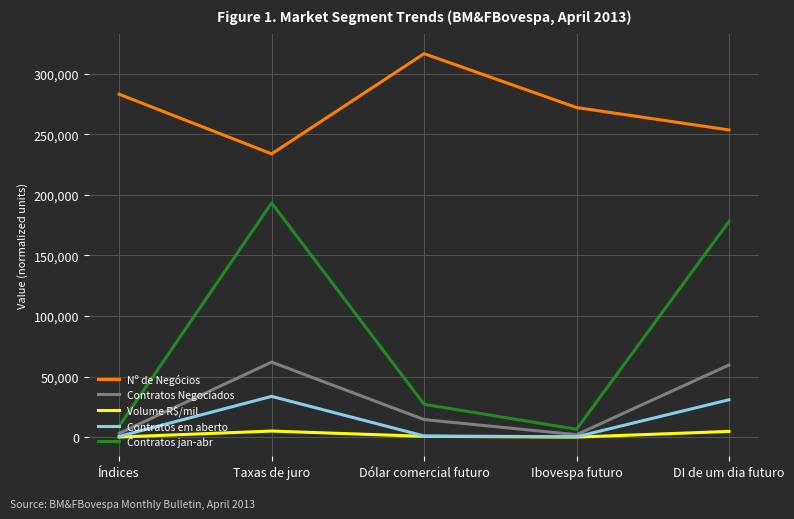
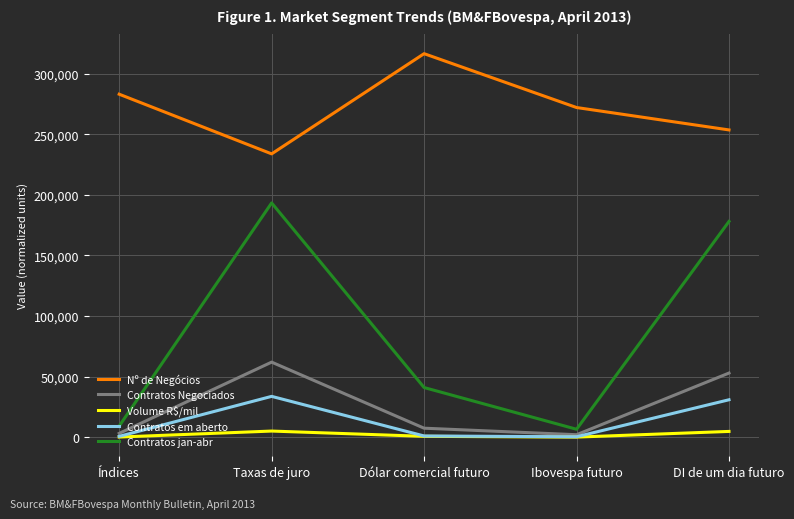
Contratos Negociados, Dólar comercial futuro: 15,000 -> 7,000
Contratos jan-abr, Dólar comercial futuro: 27,000 -> 41,000
Contratos Negociados, DI de um dia futuro: 60,000 -> 53,000
